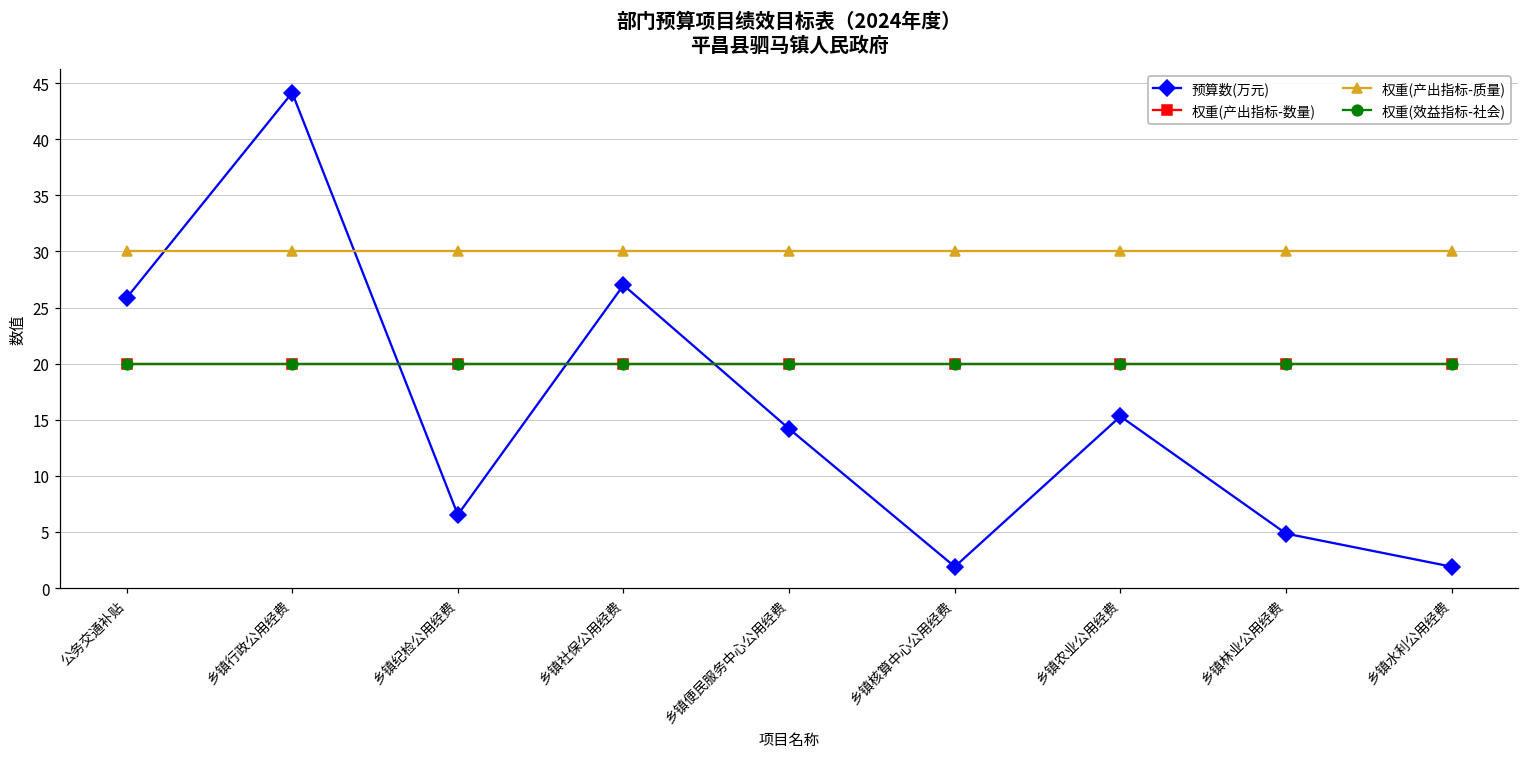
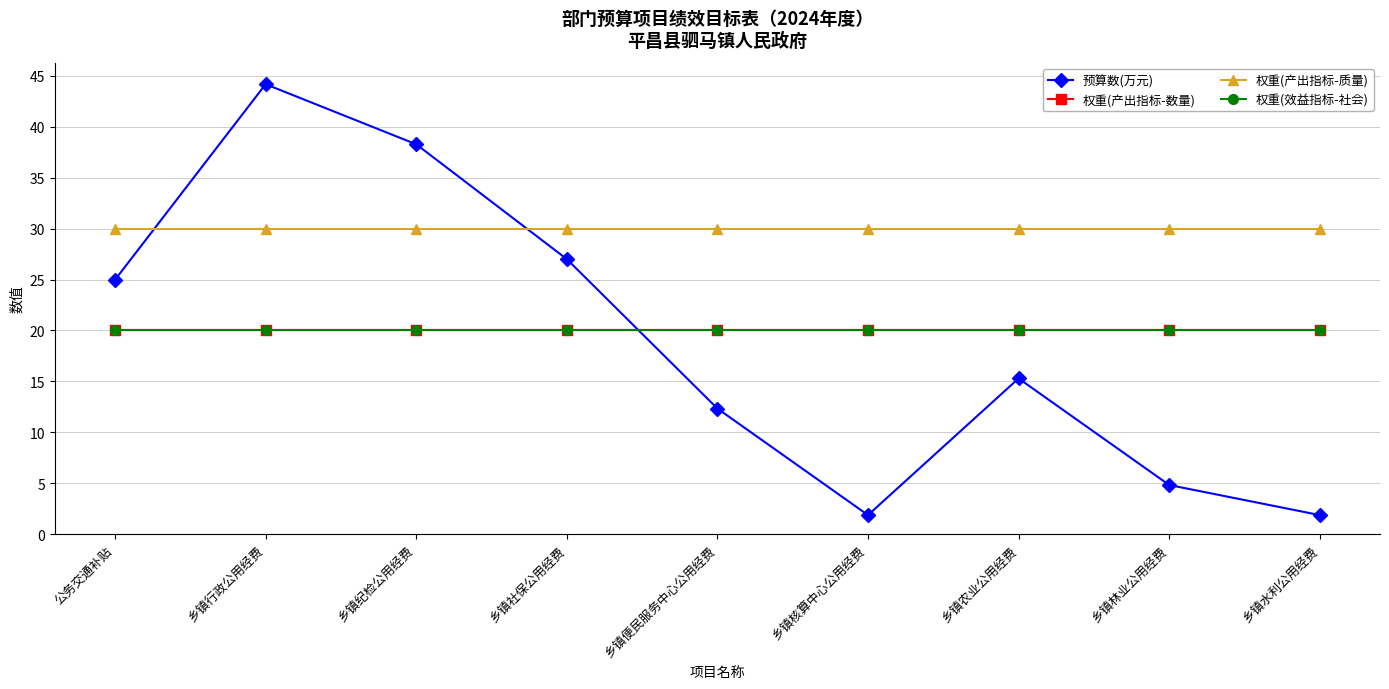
预算数(万元), 公务交通补贴: 25.9 -> 25.0
预算数(万元), 乡镇纪检公用经费: 6.5 -> 38.3
预算数(万元), 乡镇便民服务中心公用经费: 14.2 -> 12.4
